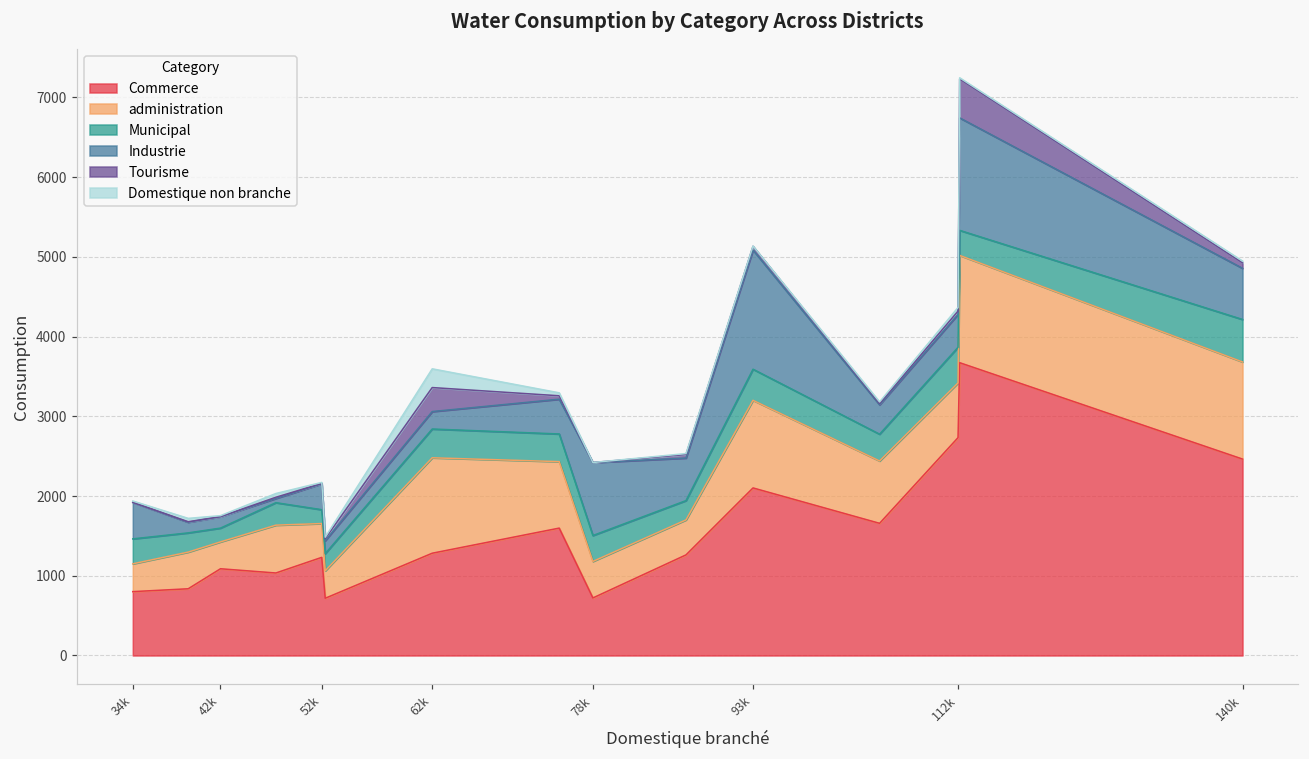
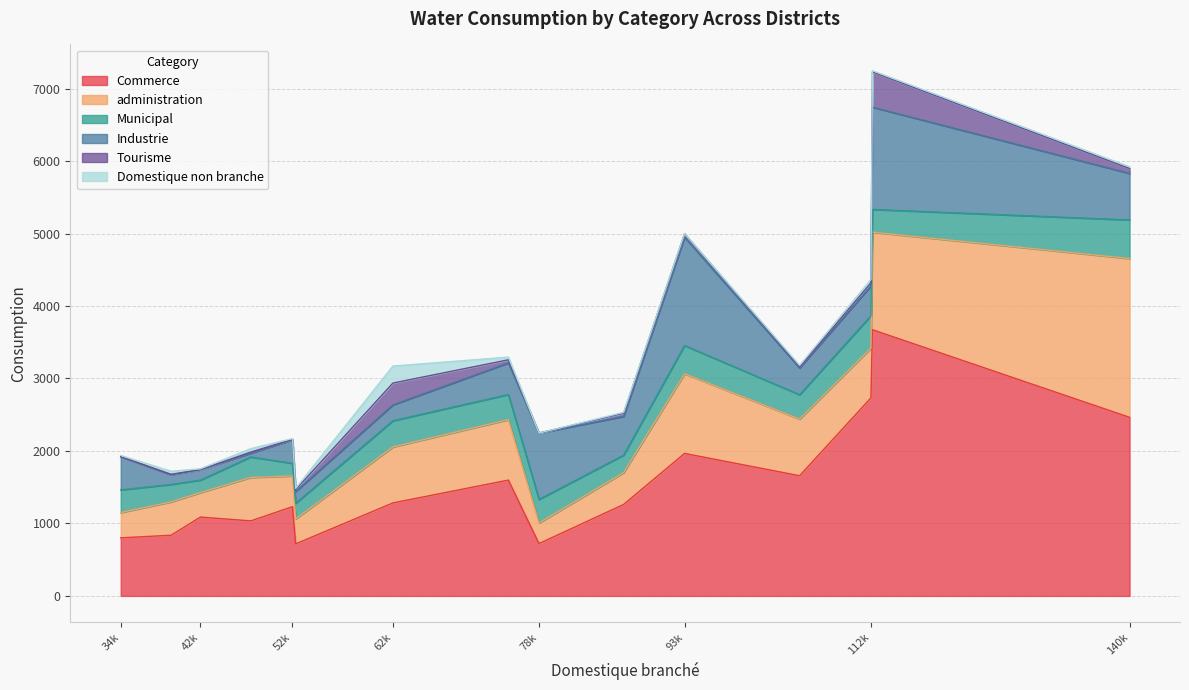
administration, 62k: 1200 -> 800
administration, 78k: 500 -> 300
Commerce, 93k: 2100 -> 2000
administration, 140k: 1200 -> 2200
